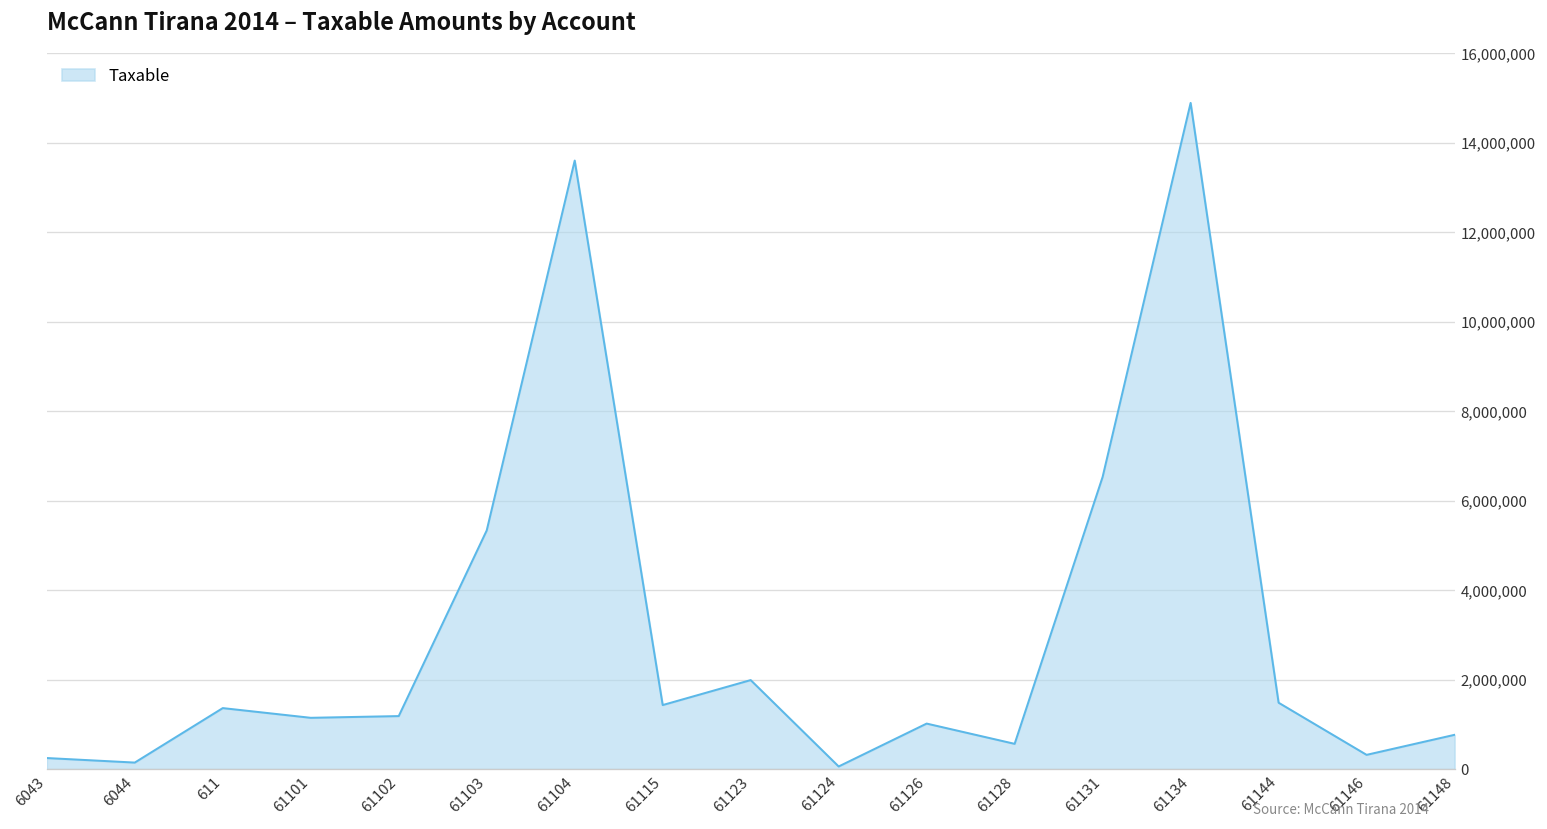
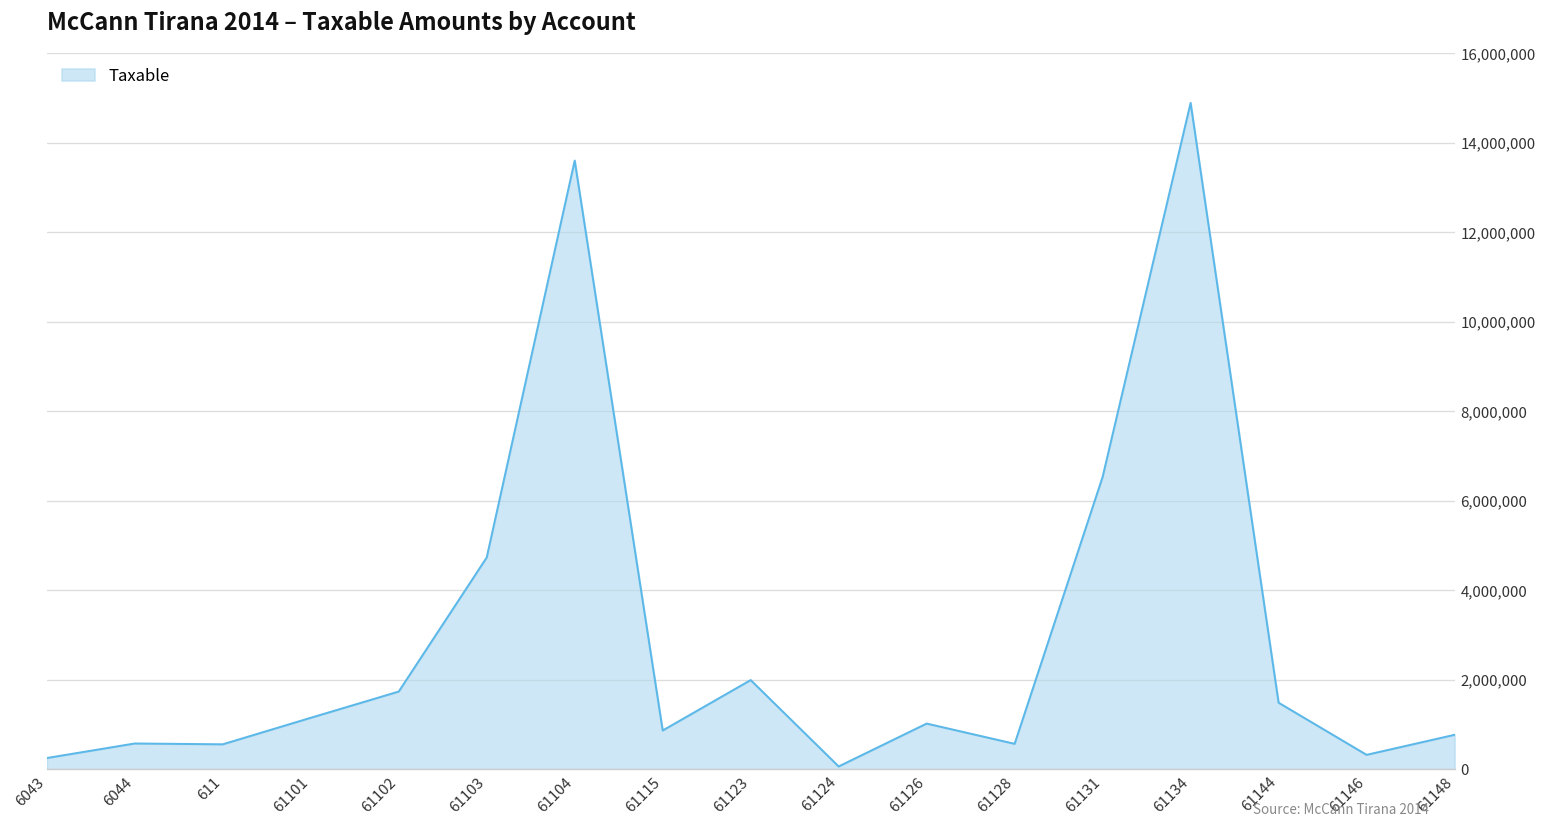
6044: 100,000 -> 600,000
611: 1,400,000 -> 600,000
61102: 1,200,000 -> 1,700,000
61103: 5,300,000 -> 4,700,000
61115: 1,400,000 -> 900,000
